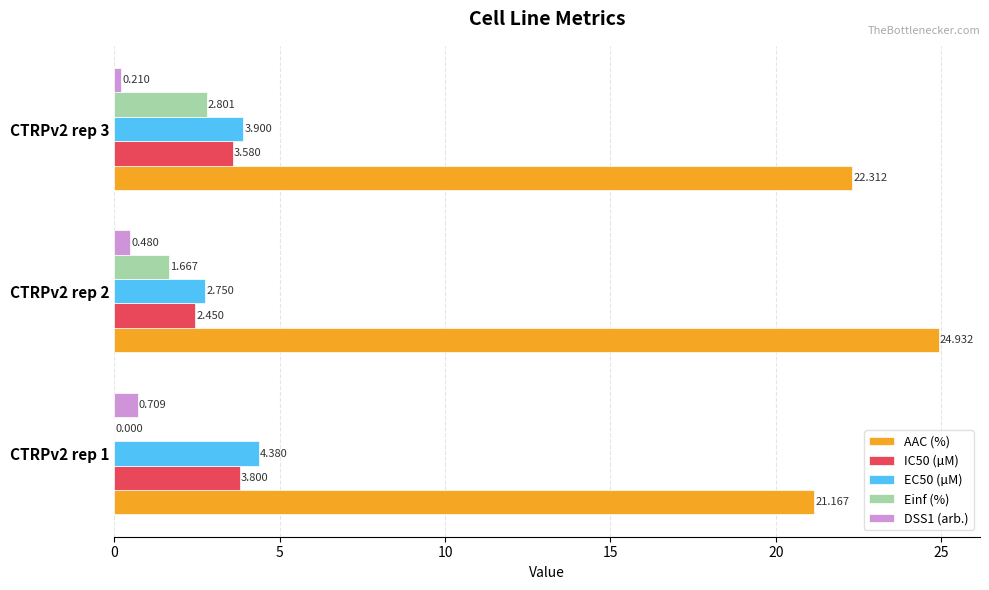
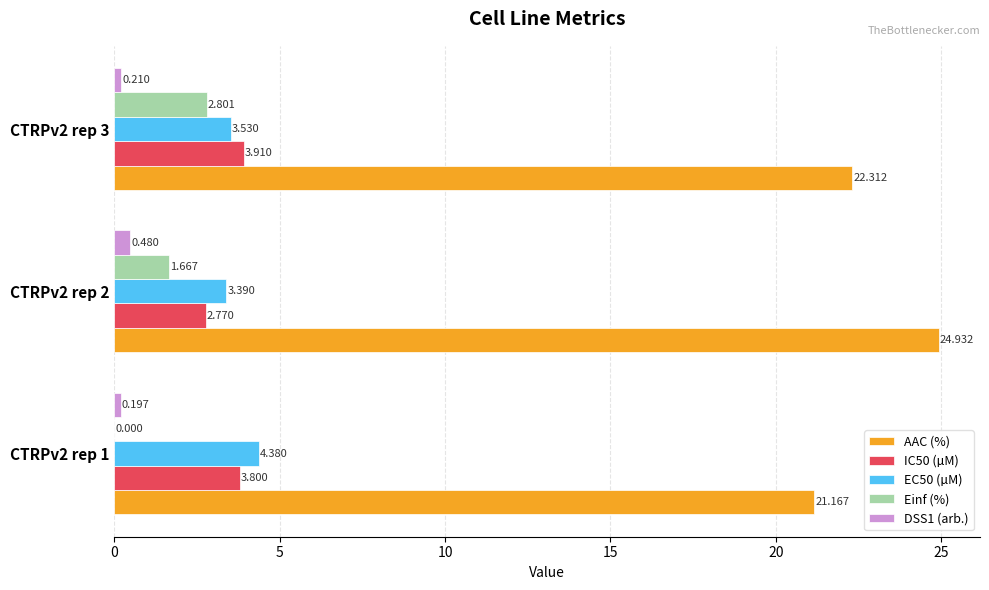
EC50 (µM), CTRPv2 rep 3: 3.900 -> 3.530
IC50 (µM), CTRPv2 rep 3: 3.580 -> 3.910
EC50 (µM), CTRPv2 rep 2: 2.750 -> 3.390
IC50 (µM), CTRPv2 rep 2: 2.450 -> 2.770
DSS1 (arb.), CTRPv2 rep 1: 0.709 -> 0.197
